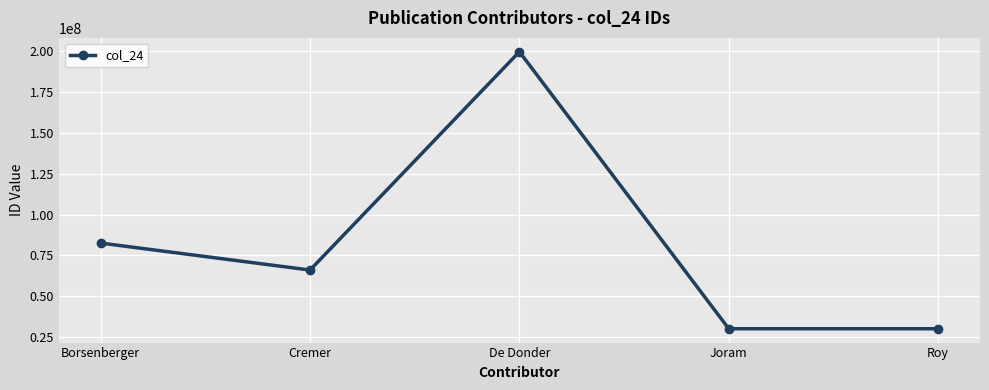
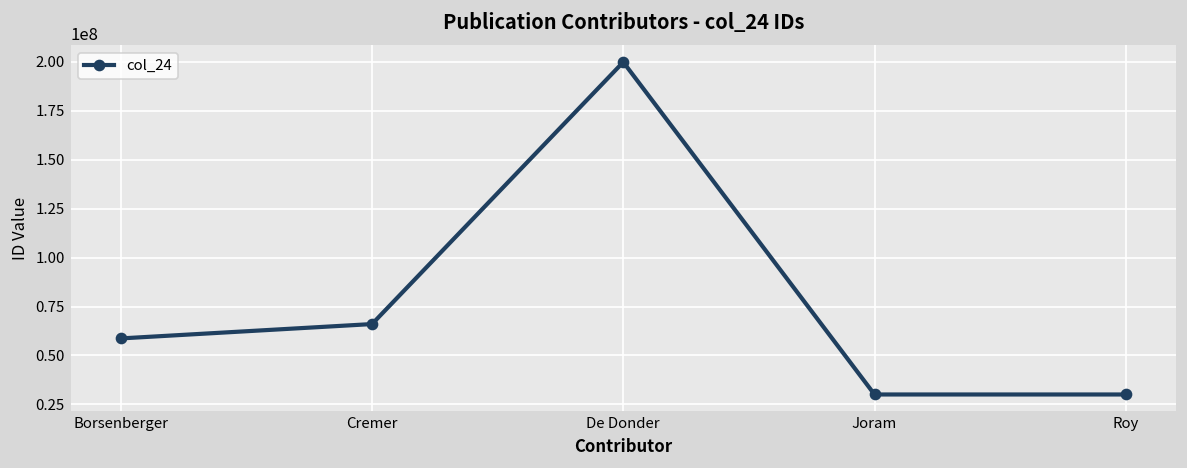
Borsenberger: 83000000 -> 59000000
